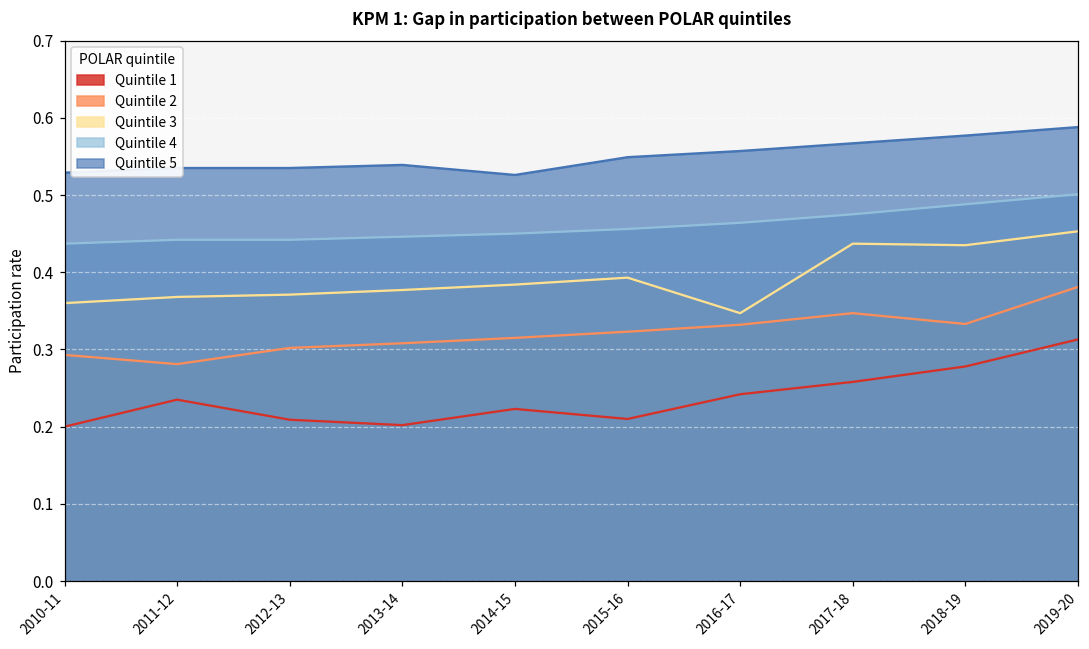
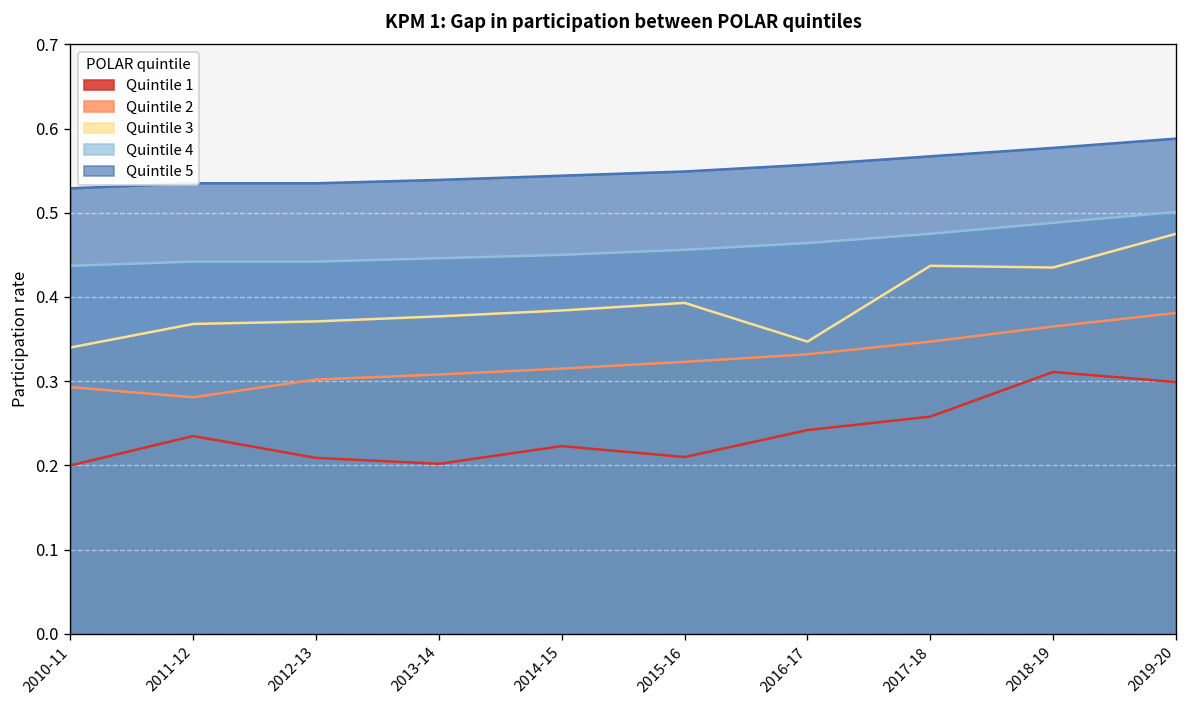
Quintile 3, 2010-11: 0.36 -> 0.34
Quintile 5, 2014-15: 0.53 -> 0.54
Quintile 1, 2018-19: 0.28 -> 0.31
Quintile 2, 2018-19: 0.33 -> 0.37
Quintile 1, 2019-20: 0.31 -> 0.30
Quintile 3, 2019-20: 0.45 -> 0.48
